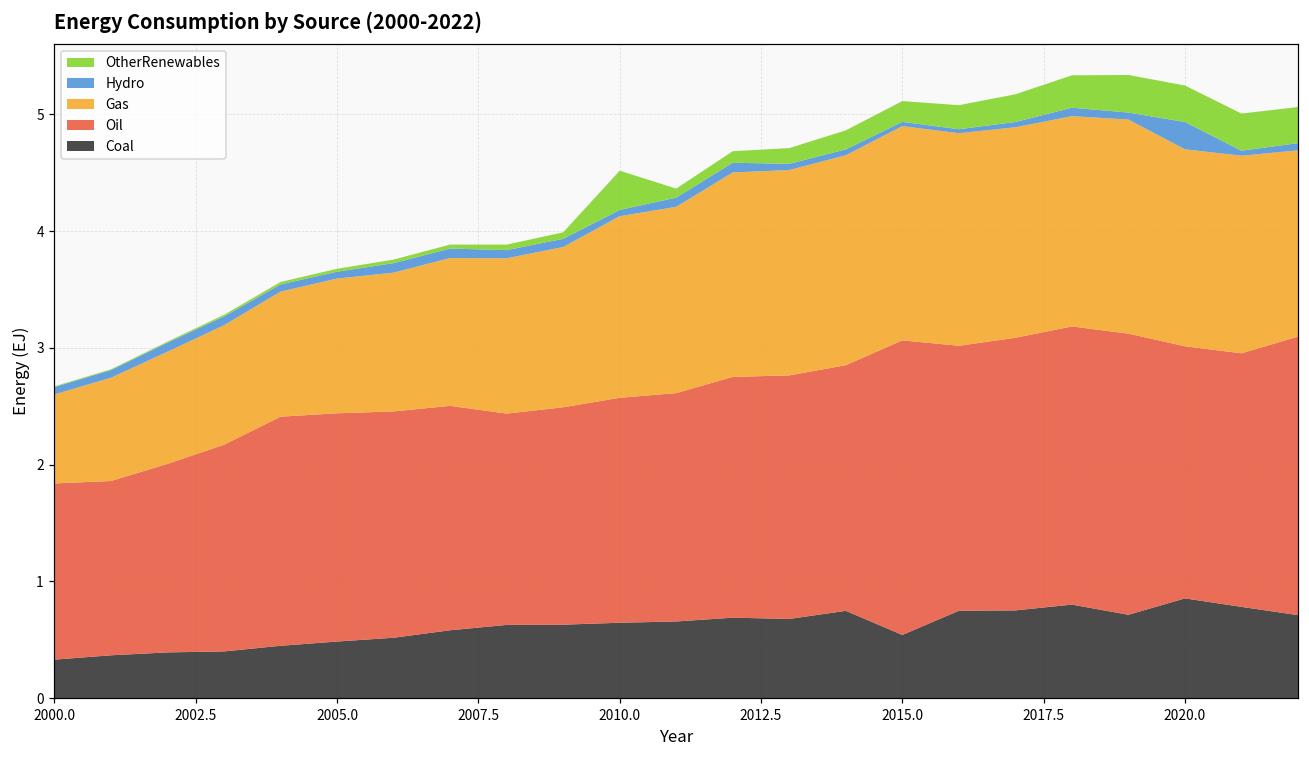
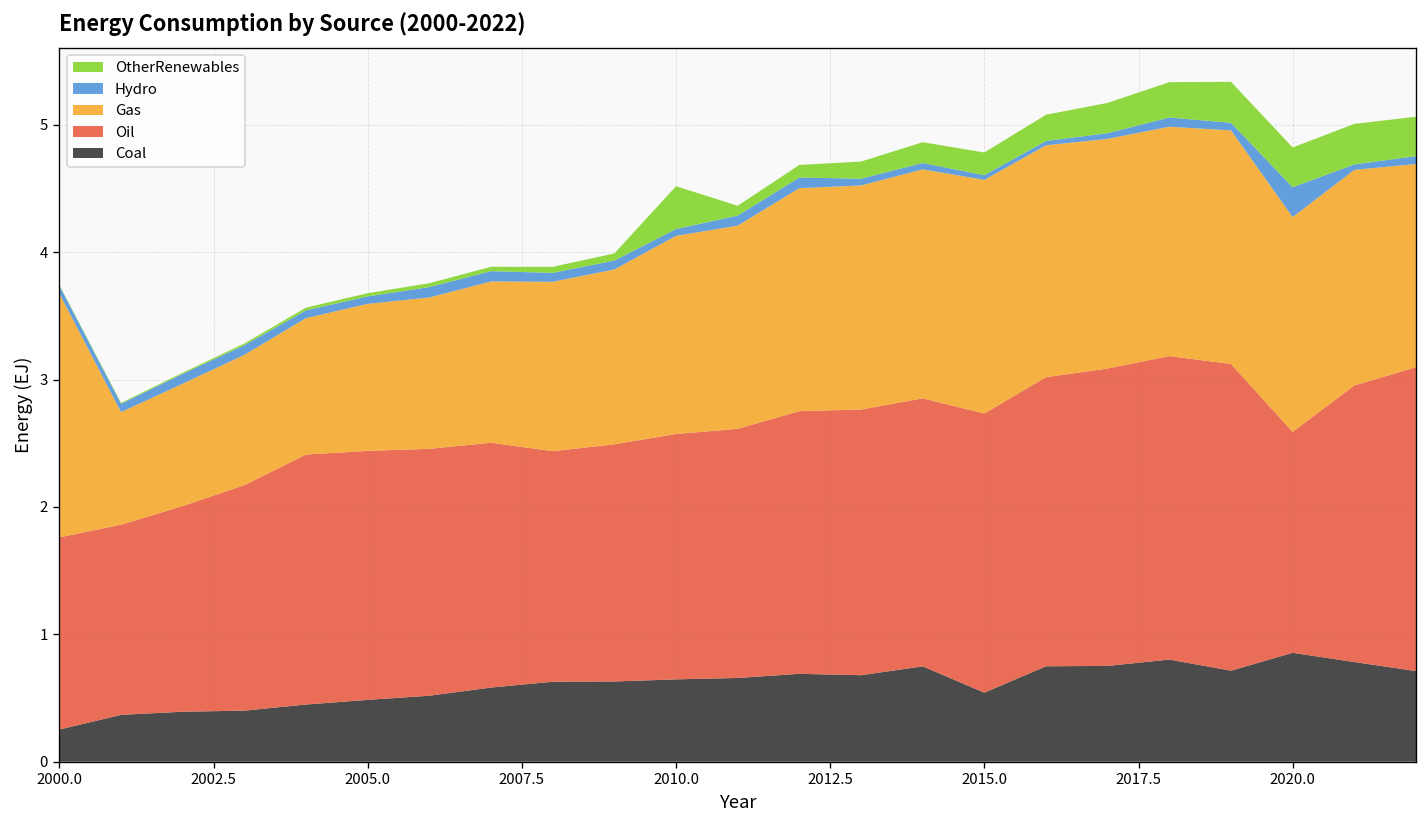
Coal, 2000.0: 0.33 -> 0.25
Gas, 2000.0: 0.76 -> 1.91
Oil, 2015.0: 2.52 -> 2.19
Oil, 2020.0: 2.16 -> 1.73
